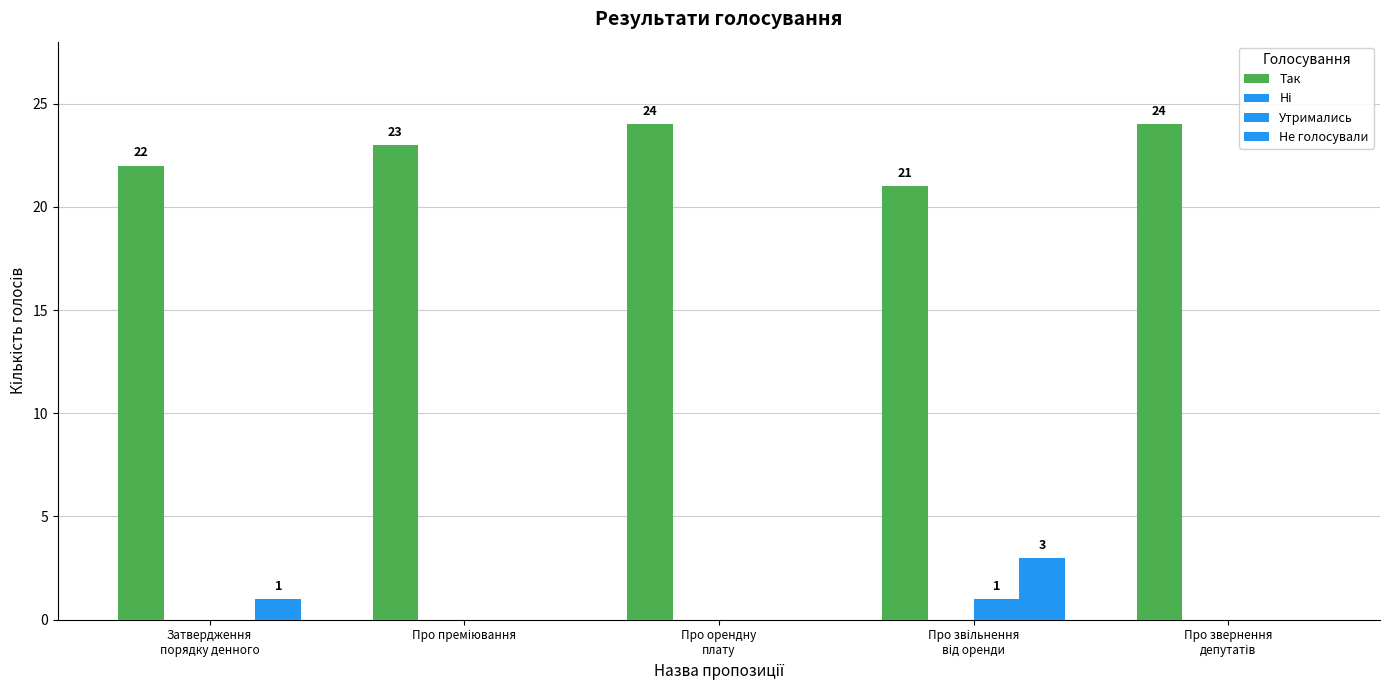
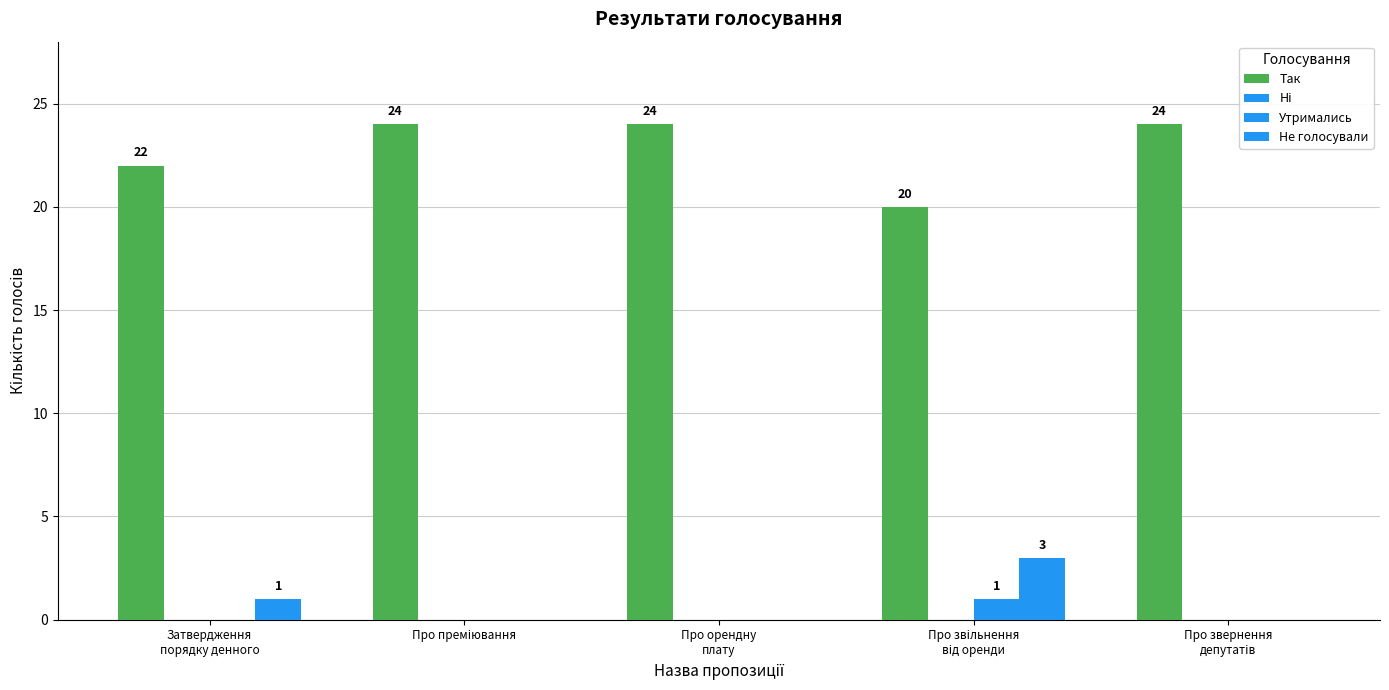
Так, Про преміювання: 23 -> 24
Так, Про звільнення від оренди: 21 -> 20
